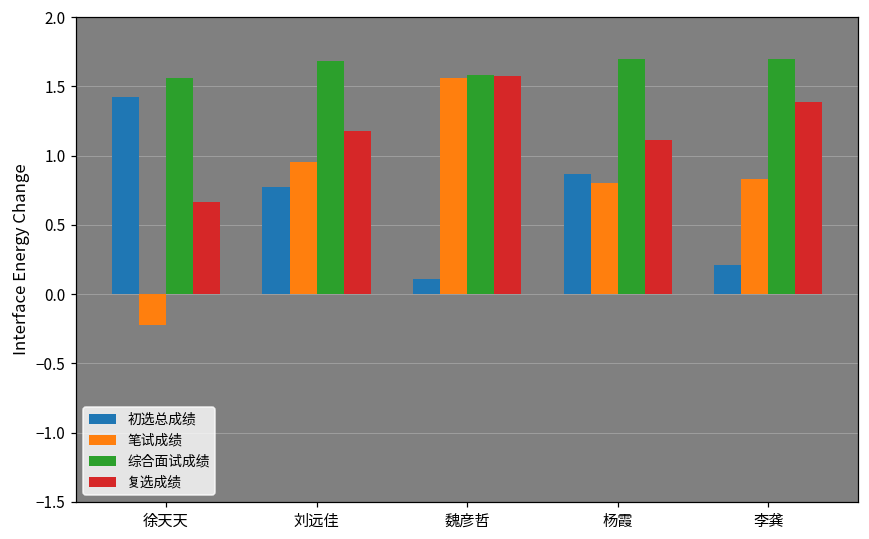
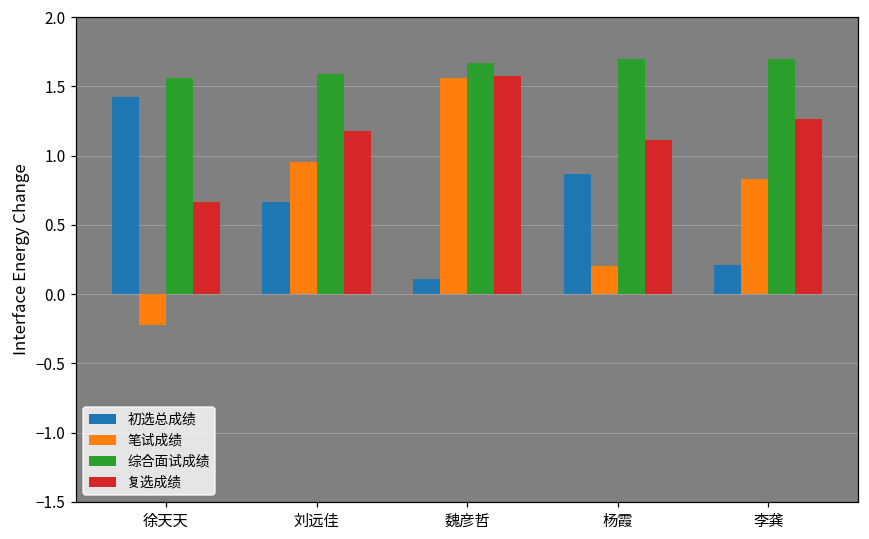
初选总成绩, 刘远佳: 0.78 -> 0.67
综合面试成绩, 刘远佳: 1.68 -> 1.59
综合面试成绩, 魏彦哲: 1.58 -> 1.67
笔试成绩, 杨霞: 0.80 -> 0.20
复选成绩, 李龚: 1.39 -> 1.26
